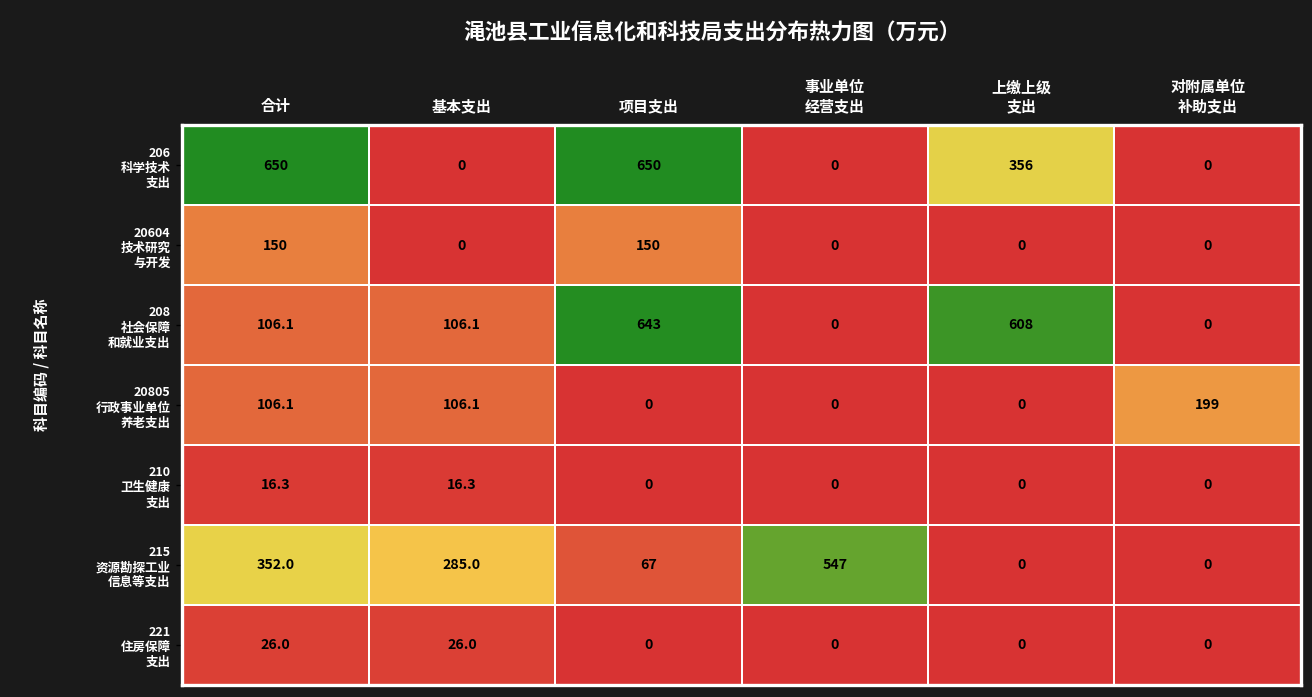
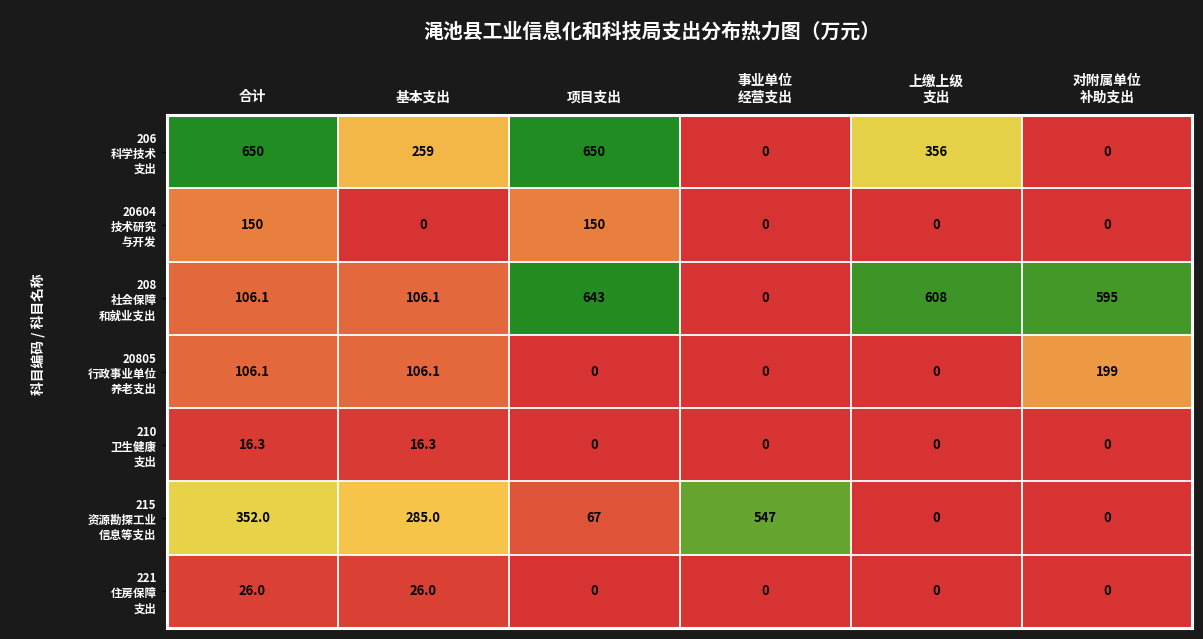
206 科学技术 支出, 基本支出: 0 -> 259
208 社会保障 和就业支出, 对附属单位 补助支出: 0 -> 595
